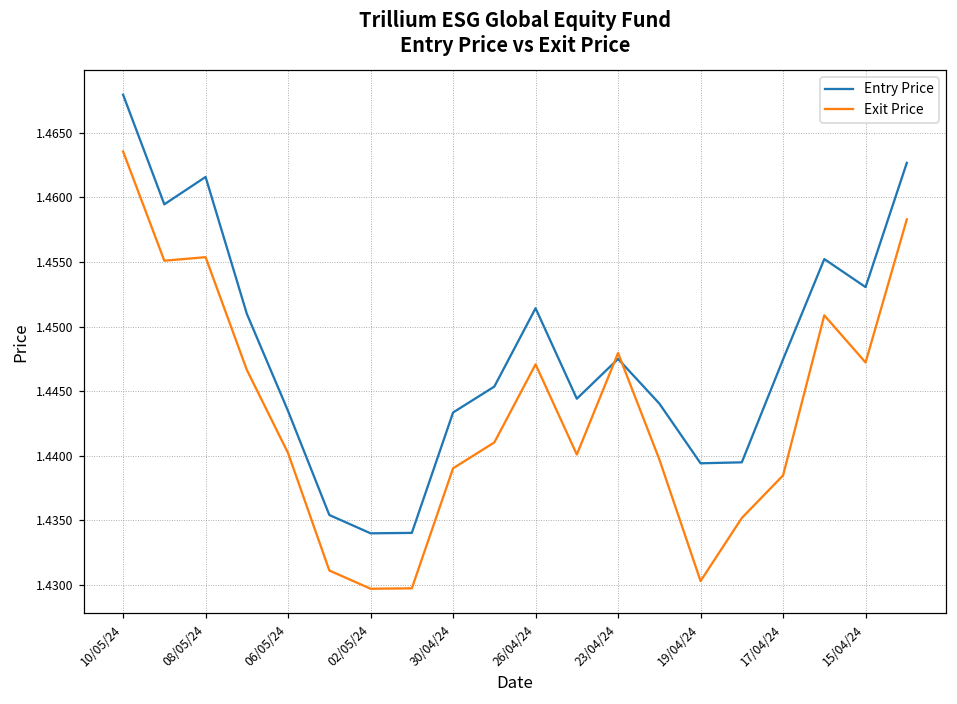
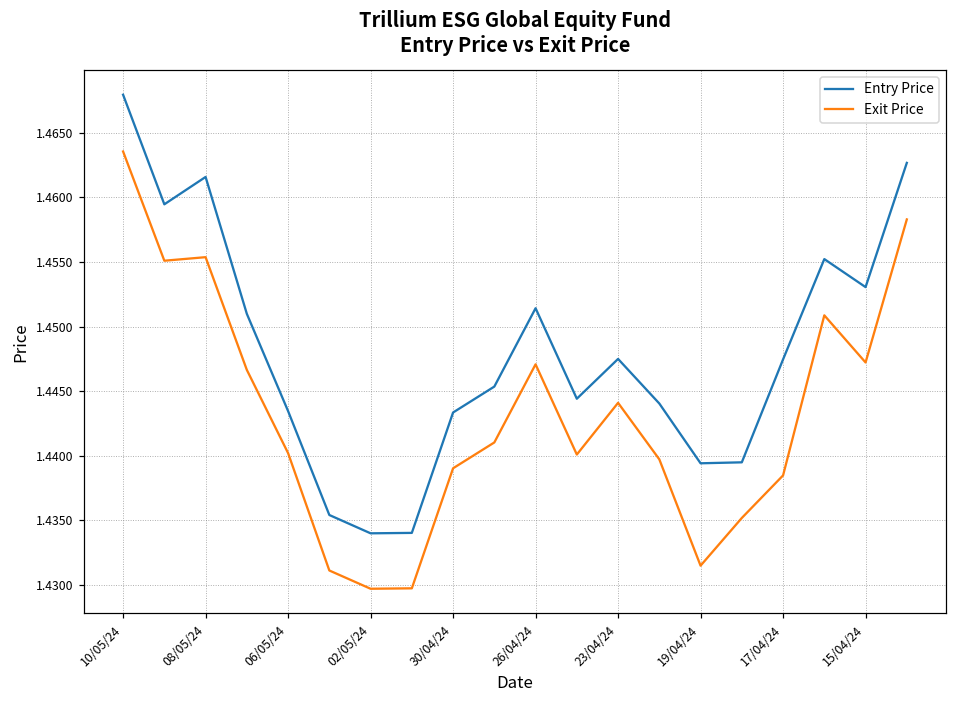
Exit Price, 23/04/24: 1.4479 -> 1.4441
Exit Price, 19/04/24: 1.4303 -> 1.4315
